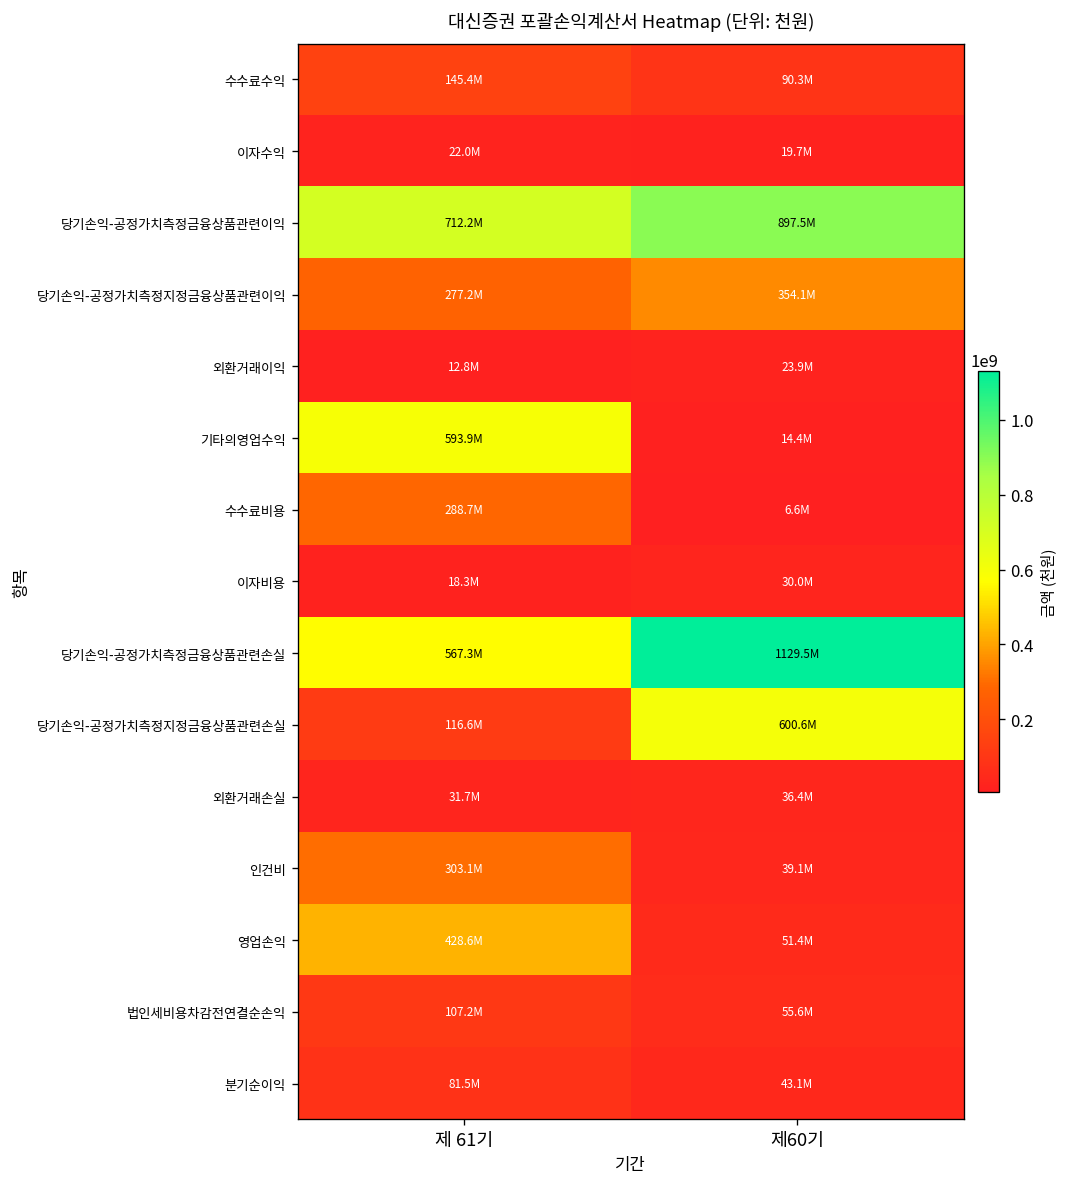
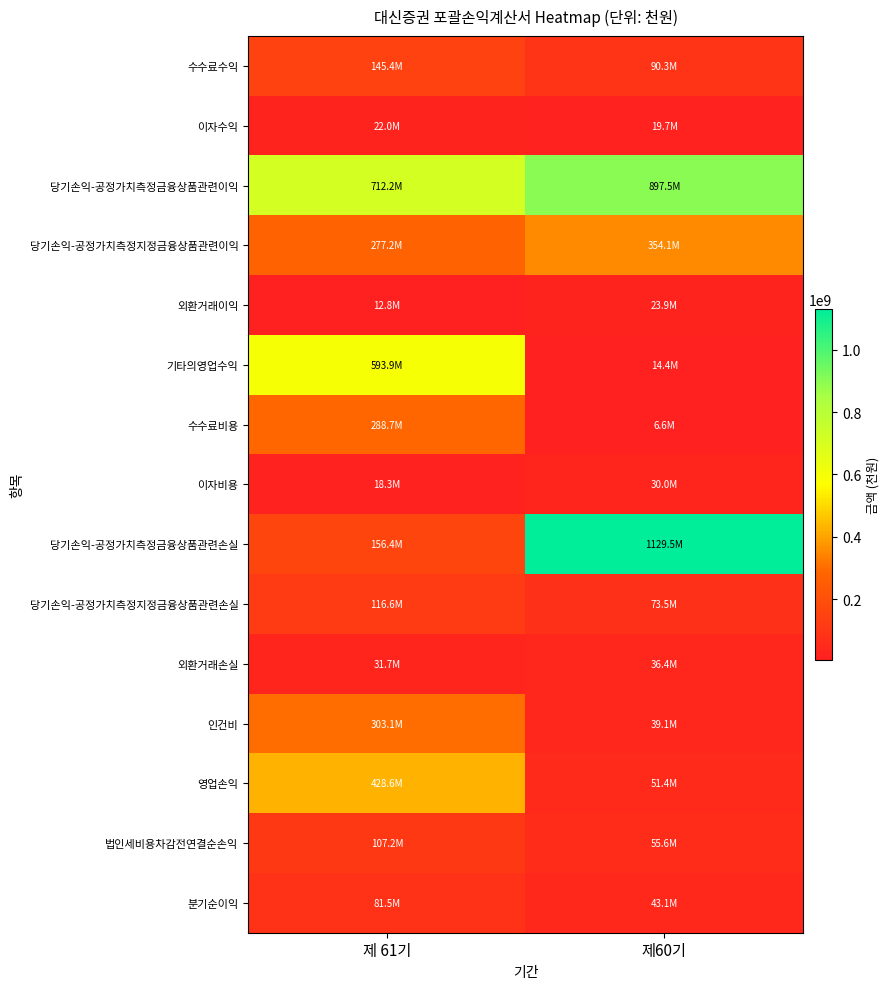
당기손익-공정가치측정금융상품관련손실, 제 61기: 567.3M -> 156.4M
당기손익-공정가치측정지정금융상품관련손실, 제60기: 600.6M -> 73.5M
